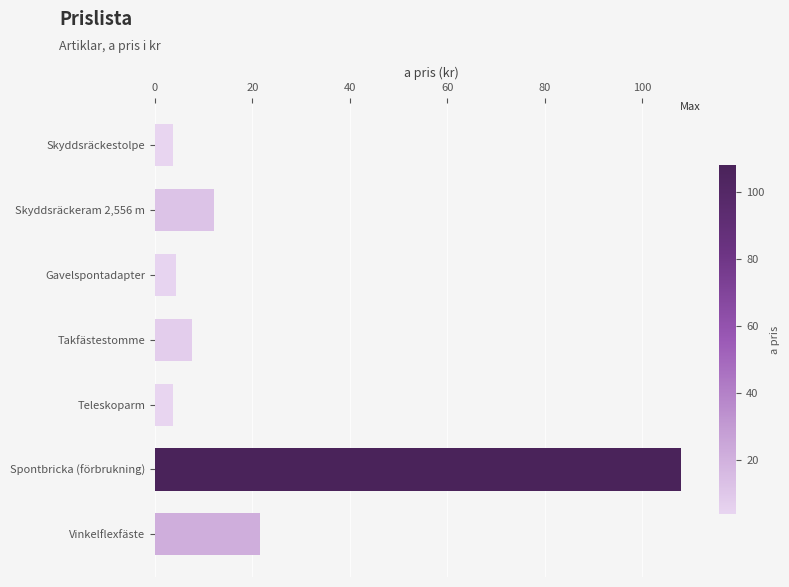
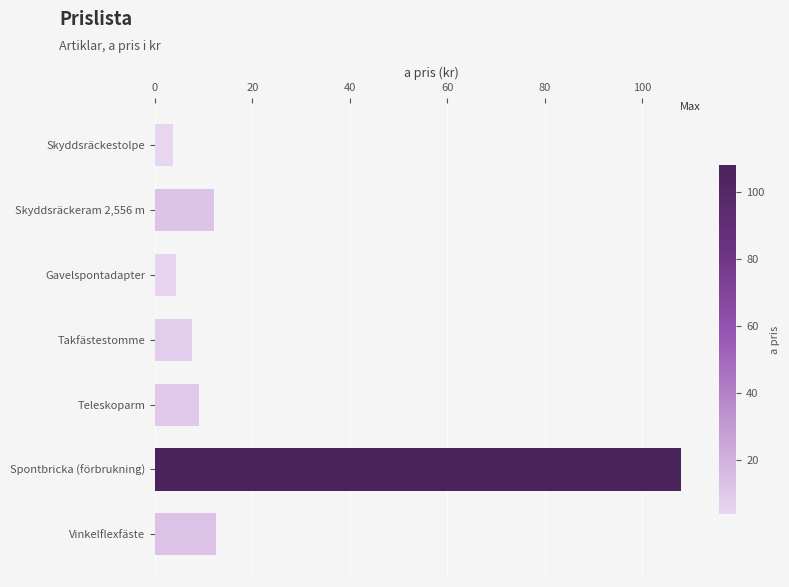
Teleskoparm: 4 -> 9
Vinkelflexfäste: 22 -> 13
